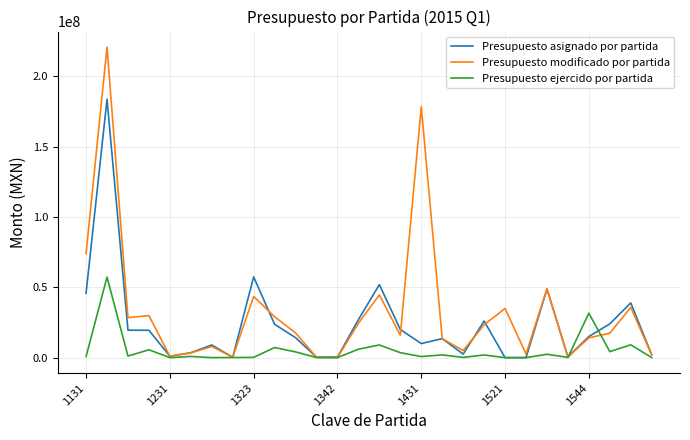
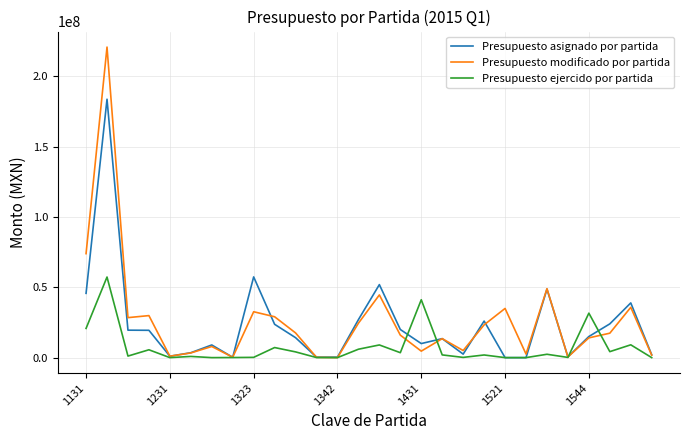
Presupuesto ejercido por partida, 1131: 1000000 -> 21000000
Presupuesto modificado por partida, 1323: 43000000 -> 33000000
Presupuesto modificado por partida, 1431: 178000000 -> 5000000
Presupuesto ejercido por partida, 1431: 1000000 -> 41000000
